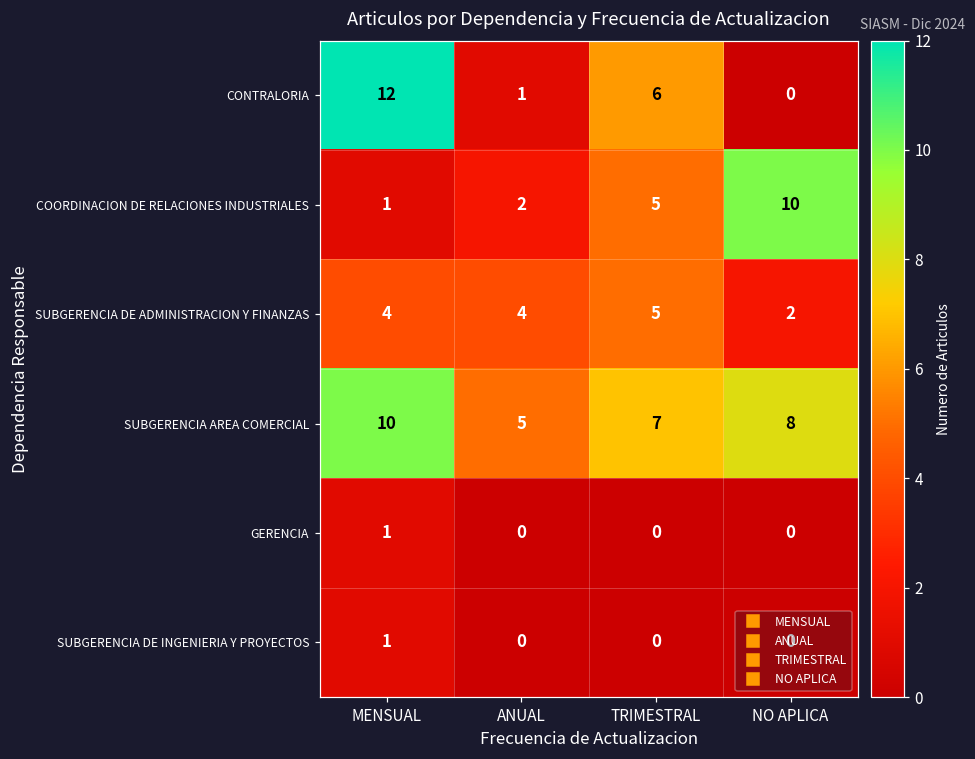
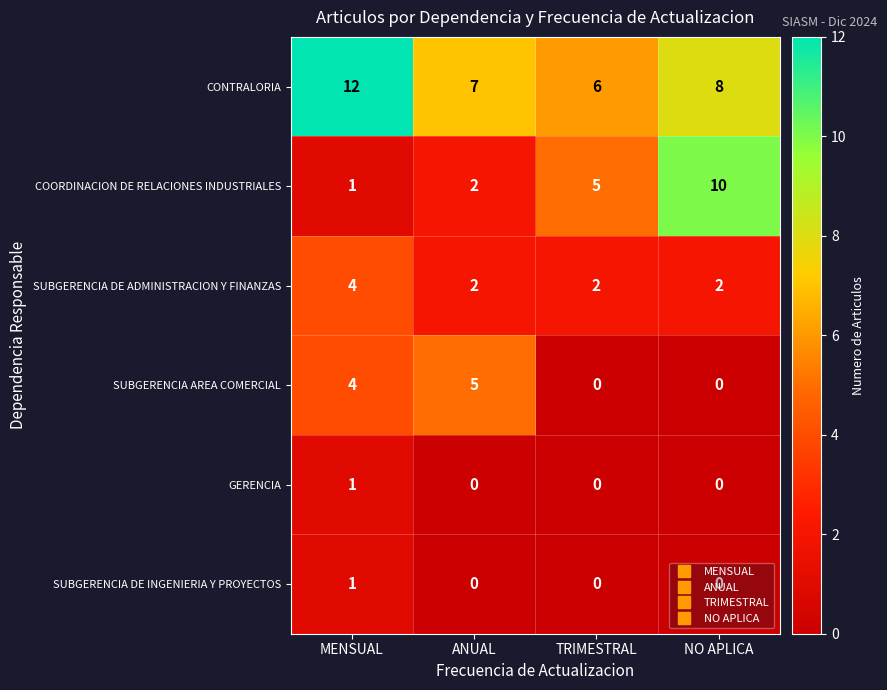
CONTRALORIA, ANUAL: 1 -> 7
CONTRALORIA, NO APLICA: 0 -> 8
SUBGERENCIA DE ADMINISTRACION Y FINANZAS, ANUAL: 4 -> 2
SUBGERENCIA DE ADMINISTRACION Y FINANZAS, TRIMESTRAL: 5 -> 2
SUBGERENCIA AREA COMERCIAL, MENSUAL: 10 -> 4
SUBGERENCIA AREA COMERCIAL, TRIMESTRAL: 7 -> 0
SUBGERENCIA AREA COMERCIAL, NO APLICA: 8 -> 0
